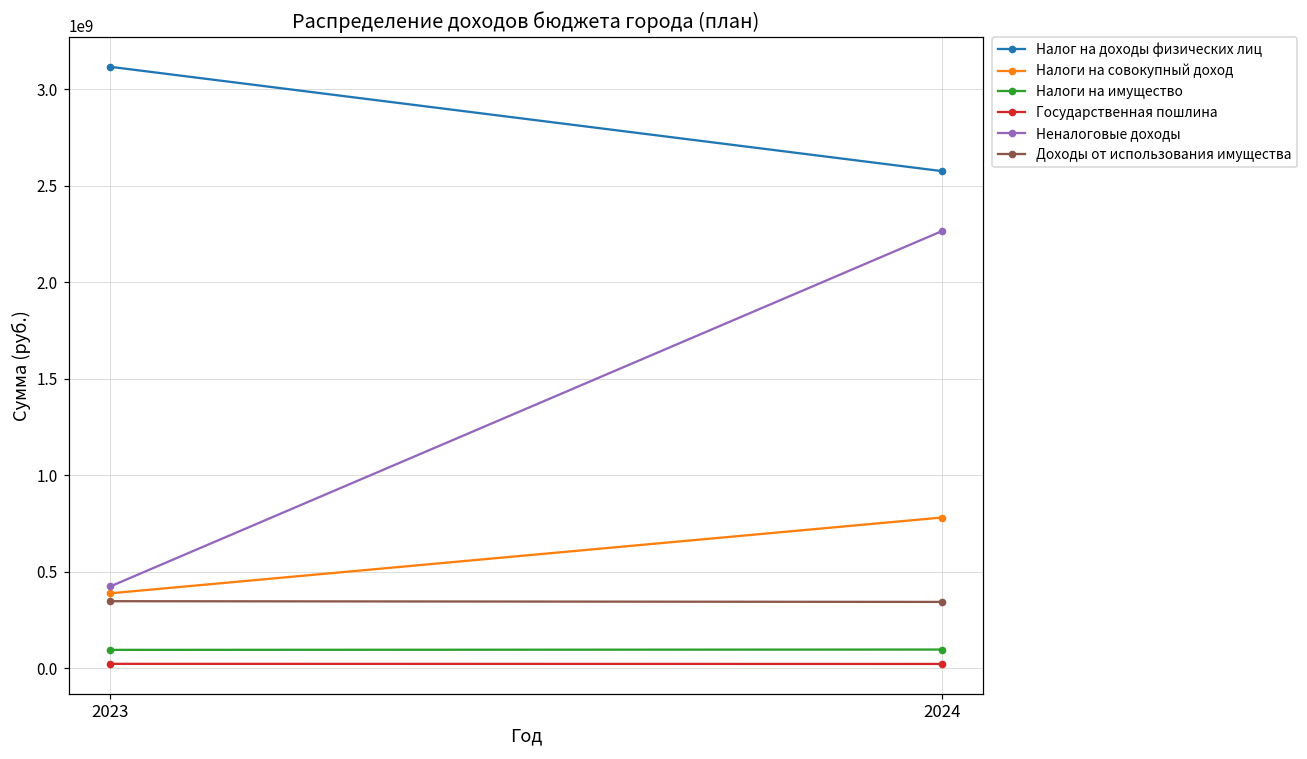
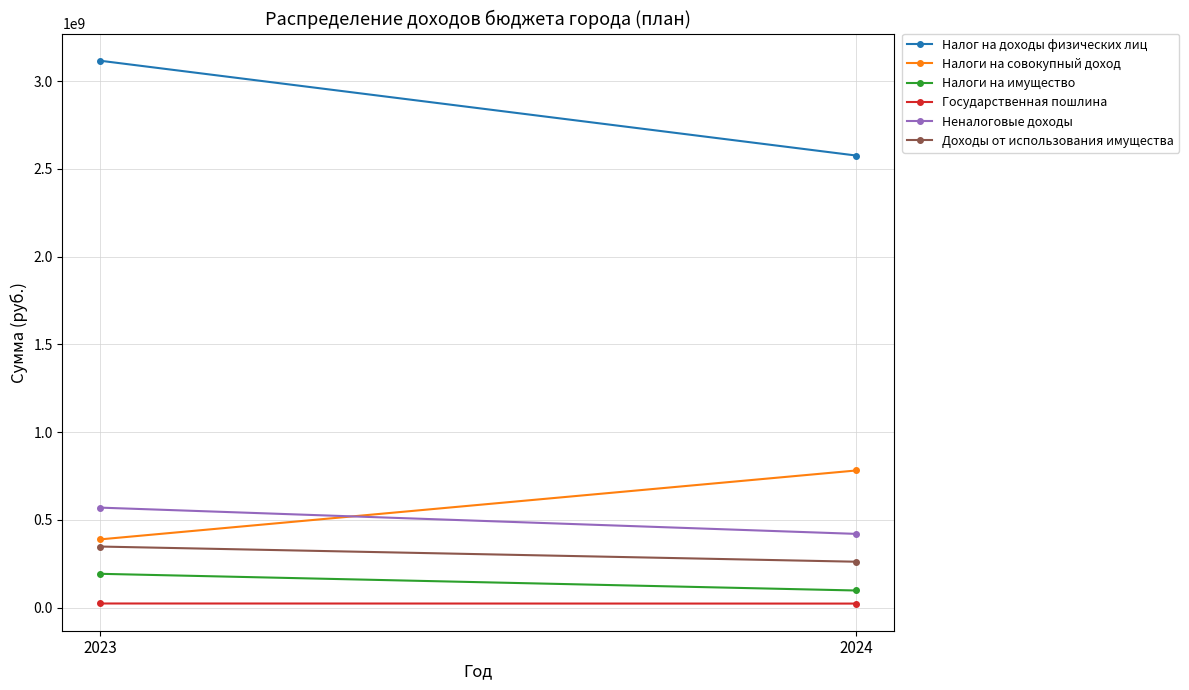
Налоги на имущество, 2023: 100000000 -> 190000000
Неналоговые доходы, 2023: 420000000 -> 570000000
Неналоговые доходы, 2024: 2270000000 -> 420000000
Доходы от использования имущества, 2024: 340000000 -> 260000000
